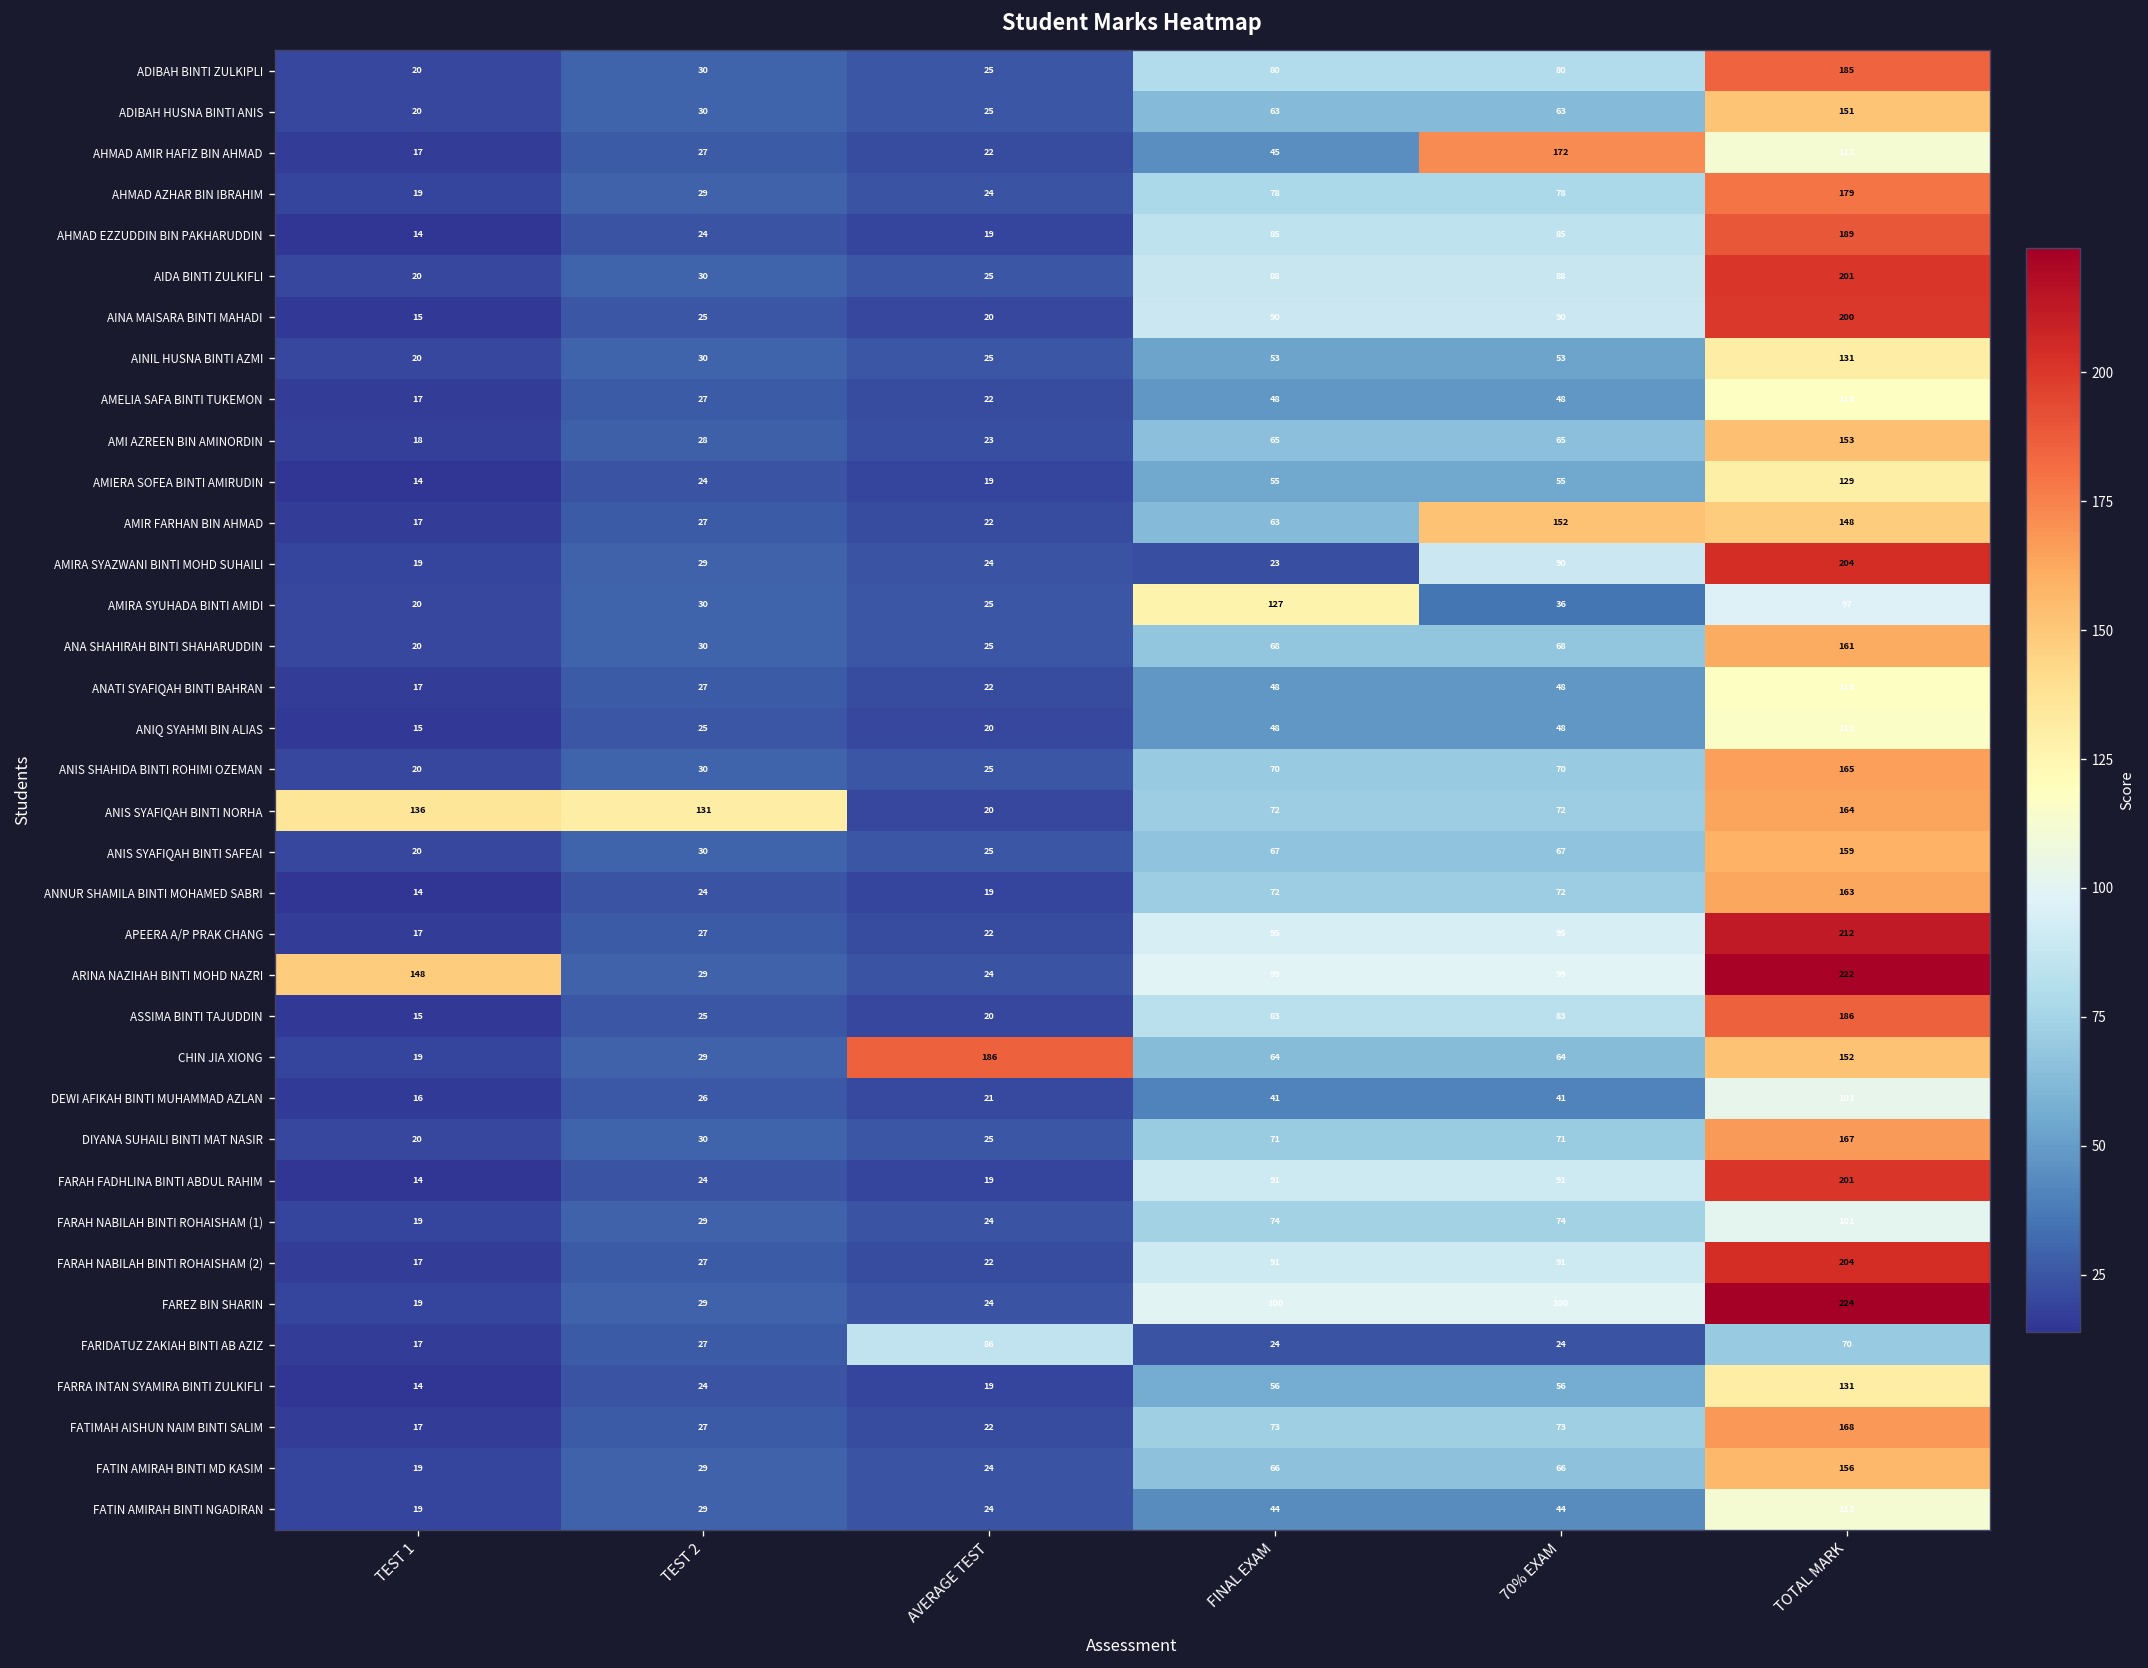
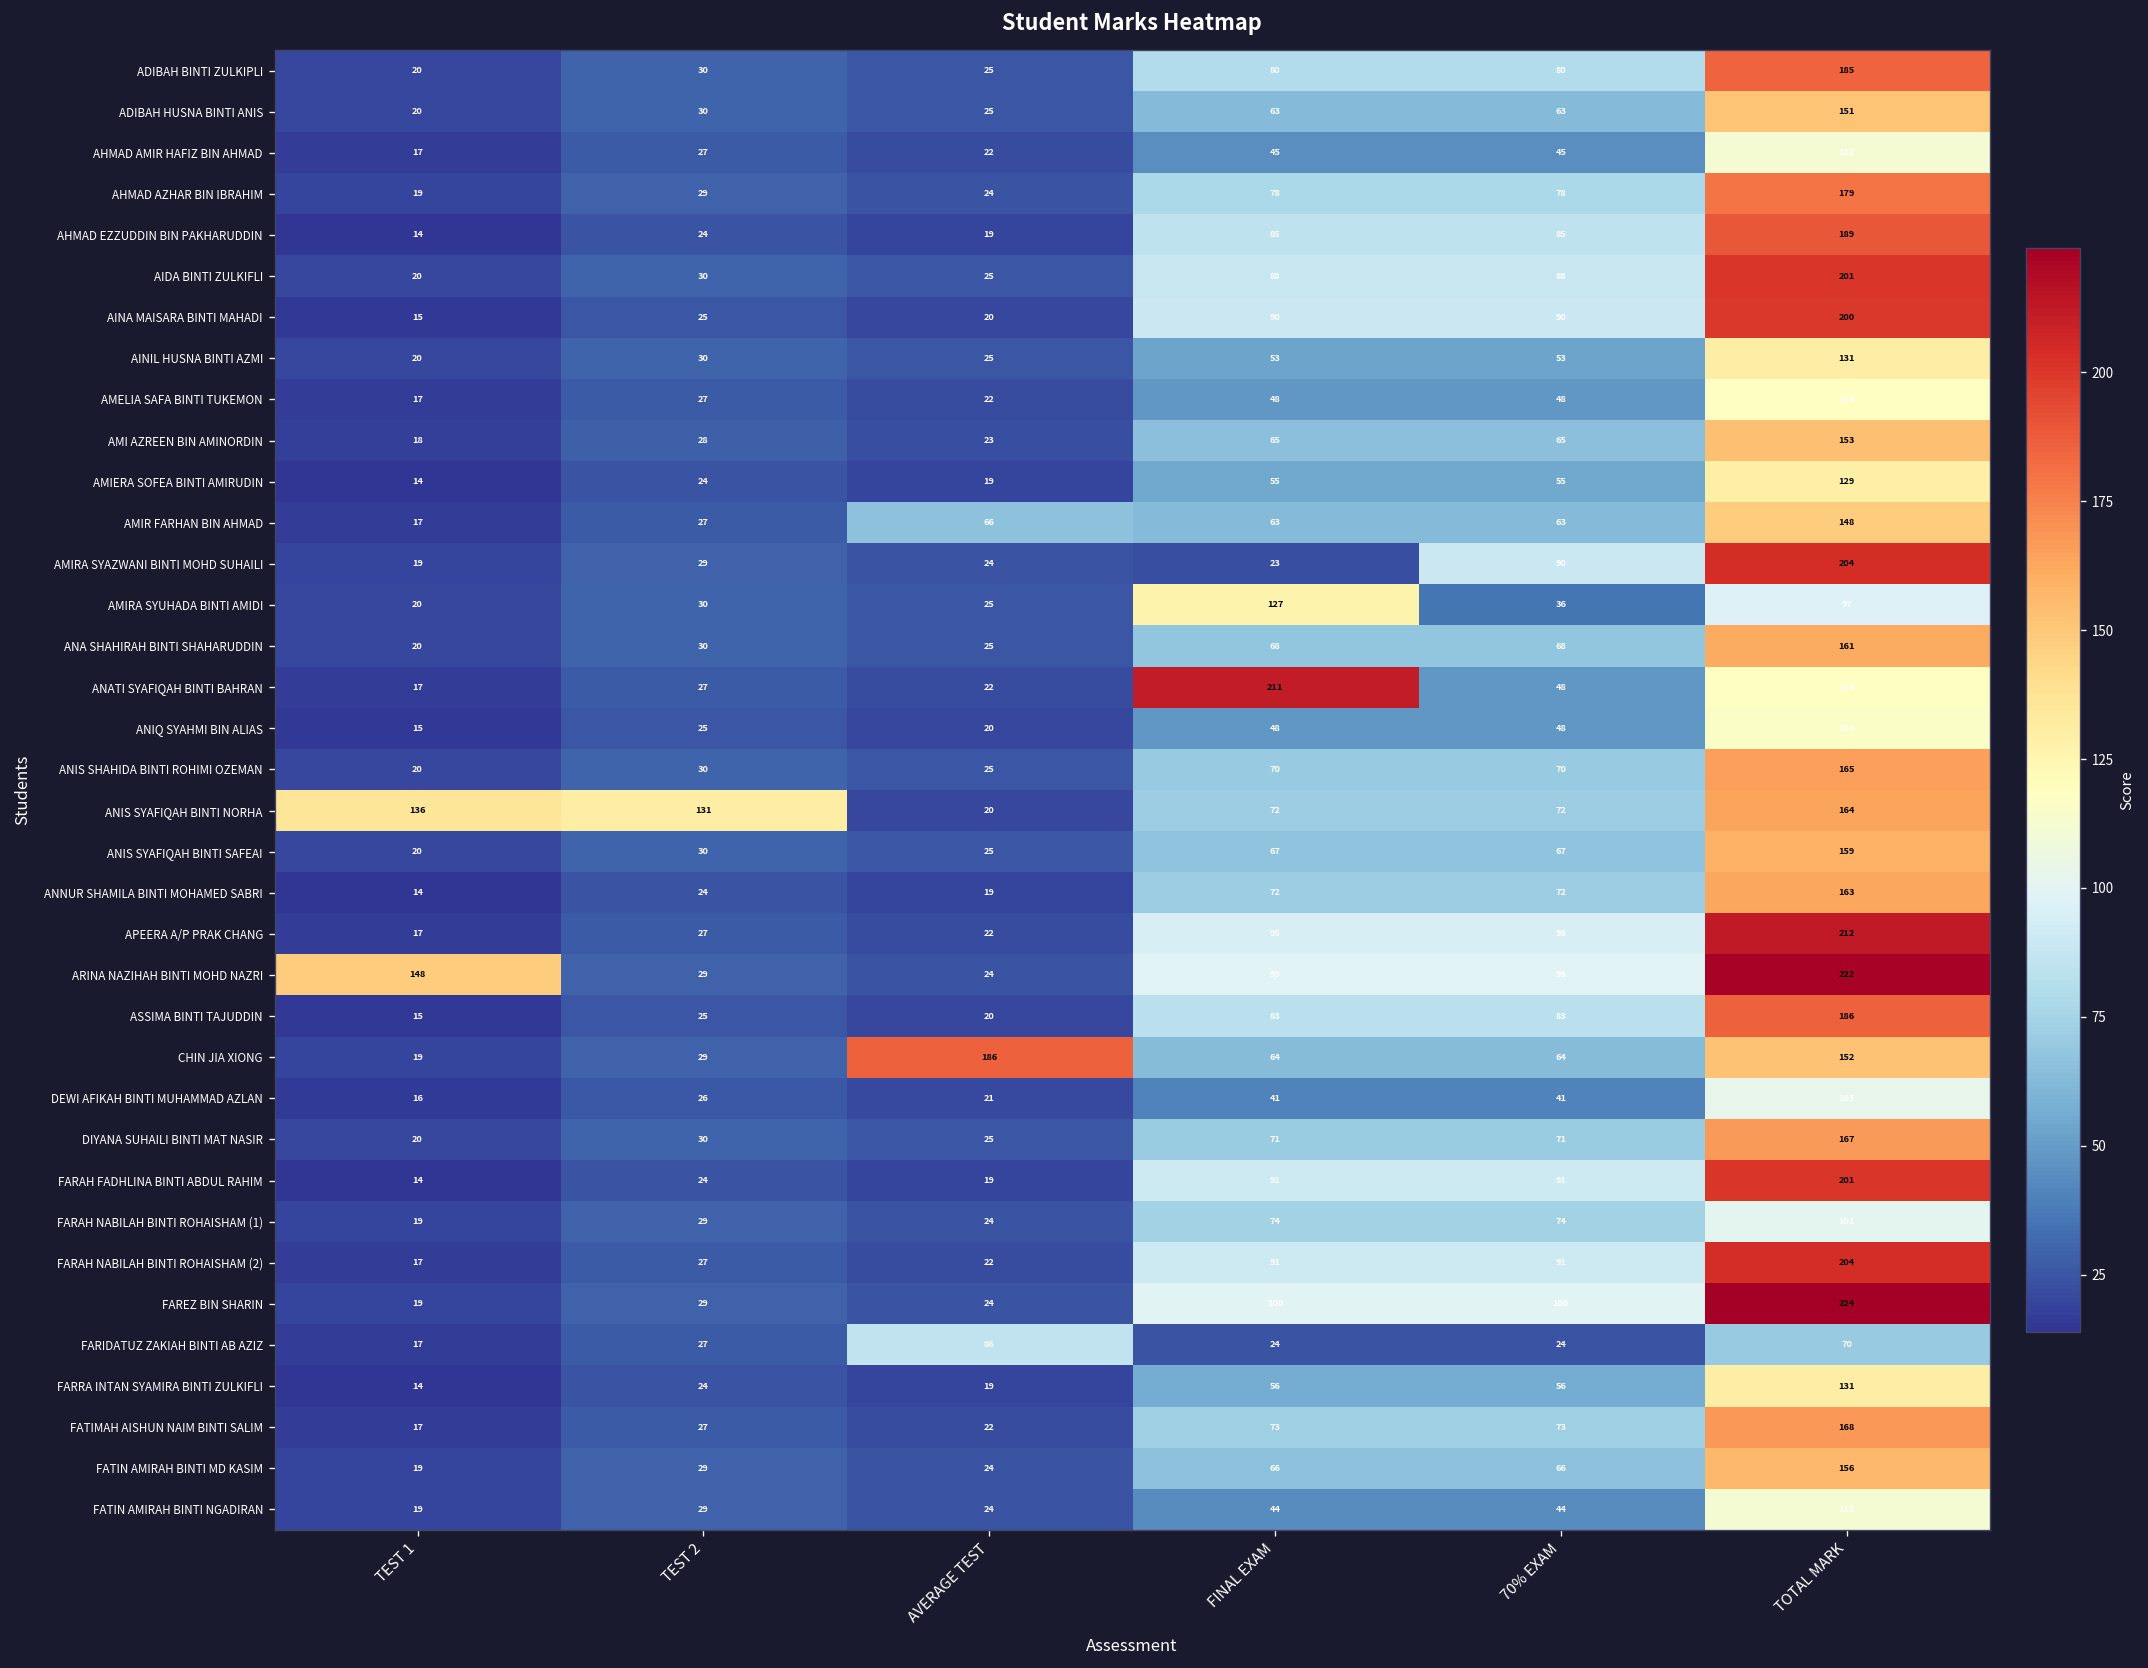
AHMAD AMIR HAFIZ BIN AHMAD, 70% EXAM: 172 -> 45
AMIR FARHAN BIN AHMAD, AVERAGE TEST: 22 -> 66
AMIR FARHAN BIN AHMAD, 70% EXAM: 152 -> 63
ANATI SYAFIQAH BINTI BAHRAN, FINAL EXAM: 48 -> 211
